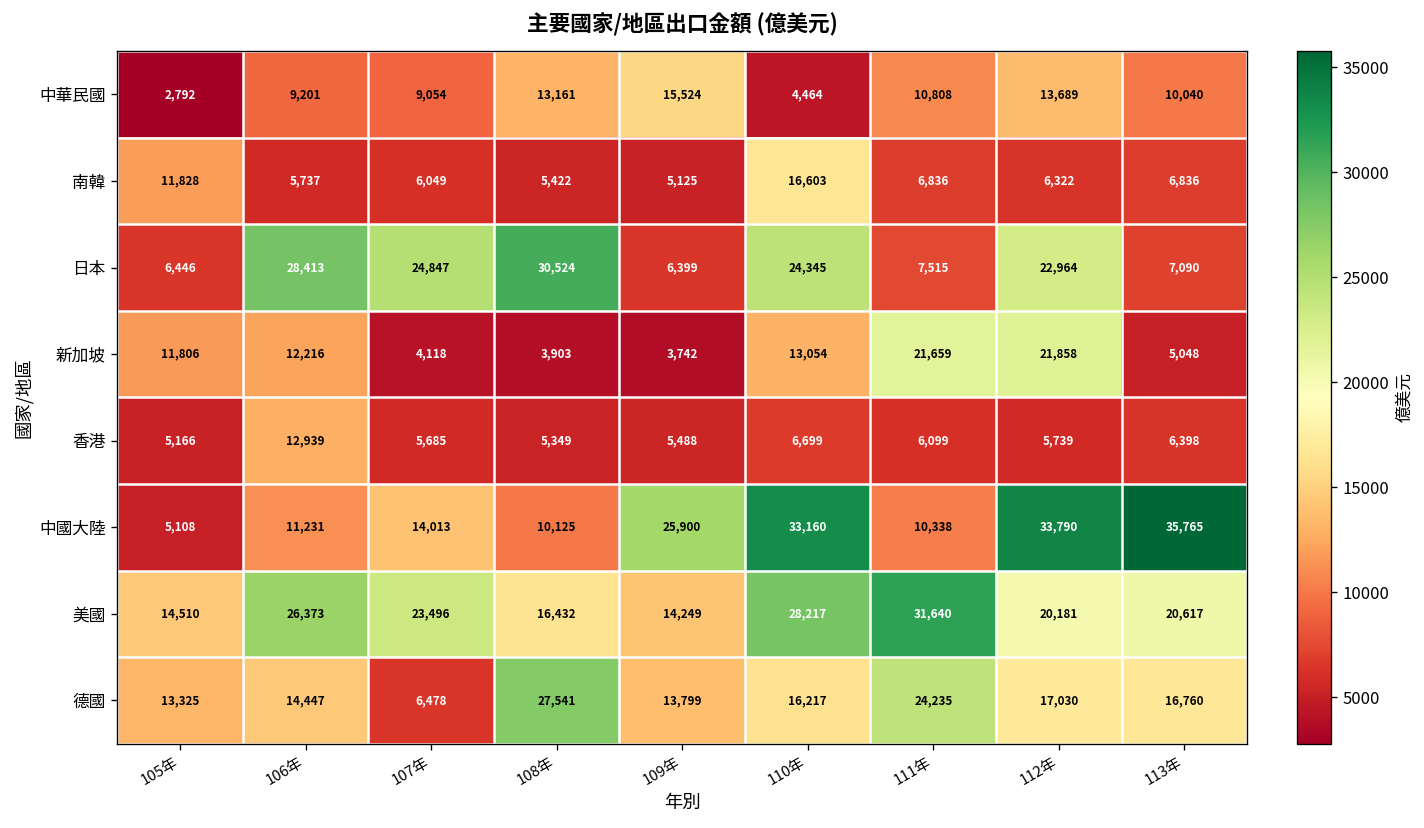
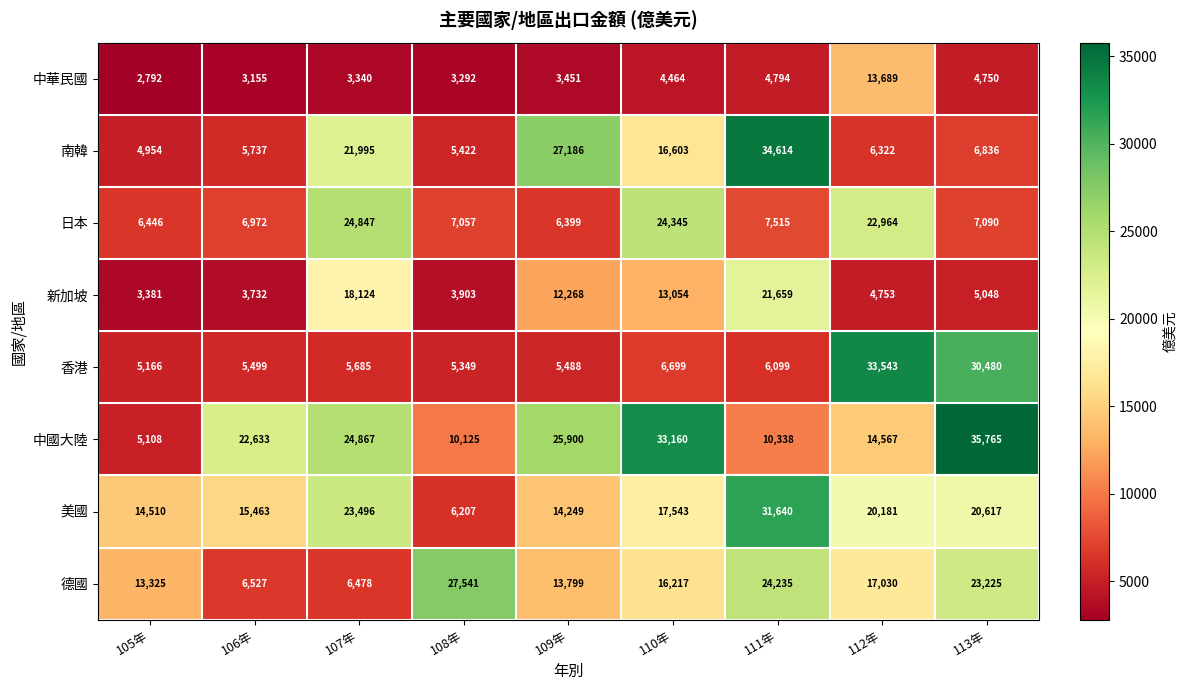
中華民國, 106年: 9,201 -> 3,155
中華民國, 107年: 9,054 -> 3,340
中華民國, 108年: 13,161 -> 3,292
中華民國, 109年: 15,524 -> 3,451
中華民國, 111年: 10,808 -> 4,794
中華民國, 113年: 10,040 -> 4,750
南韓, 105年: 11,828 -> 4,954
南韓, 107年: 6,049 -> 21,995
南韓, 109年: 5,125 -> 27,186
南韓, 111年: 6,836 -> 34,614
日本, 106年: 28,413 -> 6,972
日本, 108年: 30,524 -> 7,057
新加坡, 105年: 11,806 -> 3,381
新加坡, 106年: 12,216 -> 3,732
新加坡, 107年: 4,118 -> 18,124
新加坡, 109年: 3,742 -> 12,268
新加坡, 112年: 21,858 -> 4,753
香港, 106年: 12,939 -> 5,499
香港, 112年: 5,739 -> 33,543
香港, 113年: 6,398 -> 30,480
中國大陸, 106年: 11,231 -> 22,633
中國大陸, 107年: 14,013 -> 24,867
中國大陸, 112年: 33,790 -> 14,567
美國, 106年: 26,373 -> 15,463
美國, 108年: 16,432 -> 6,207
美國, 110年: 28,217 -> 17,543
德國, 106年: 14,447 -> 6,527
德國, 113年: 16,760 -> 23,225
